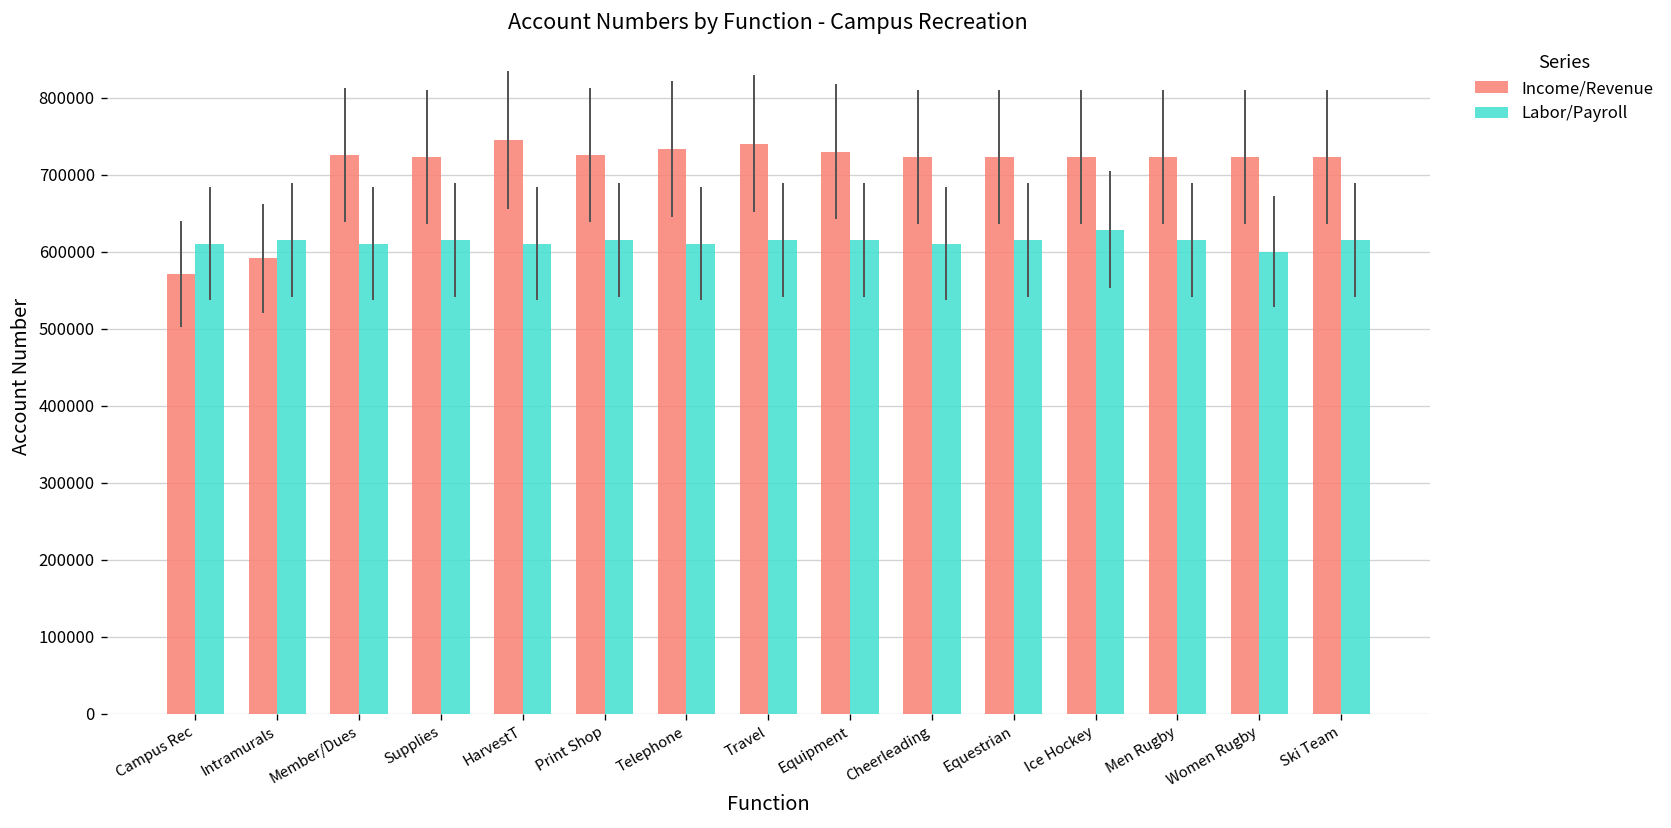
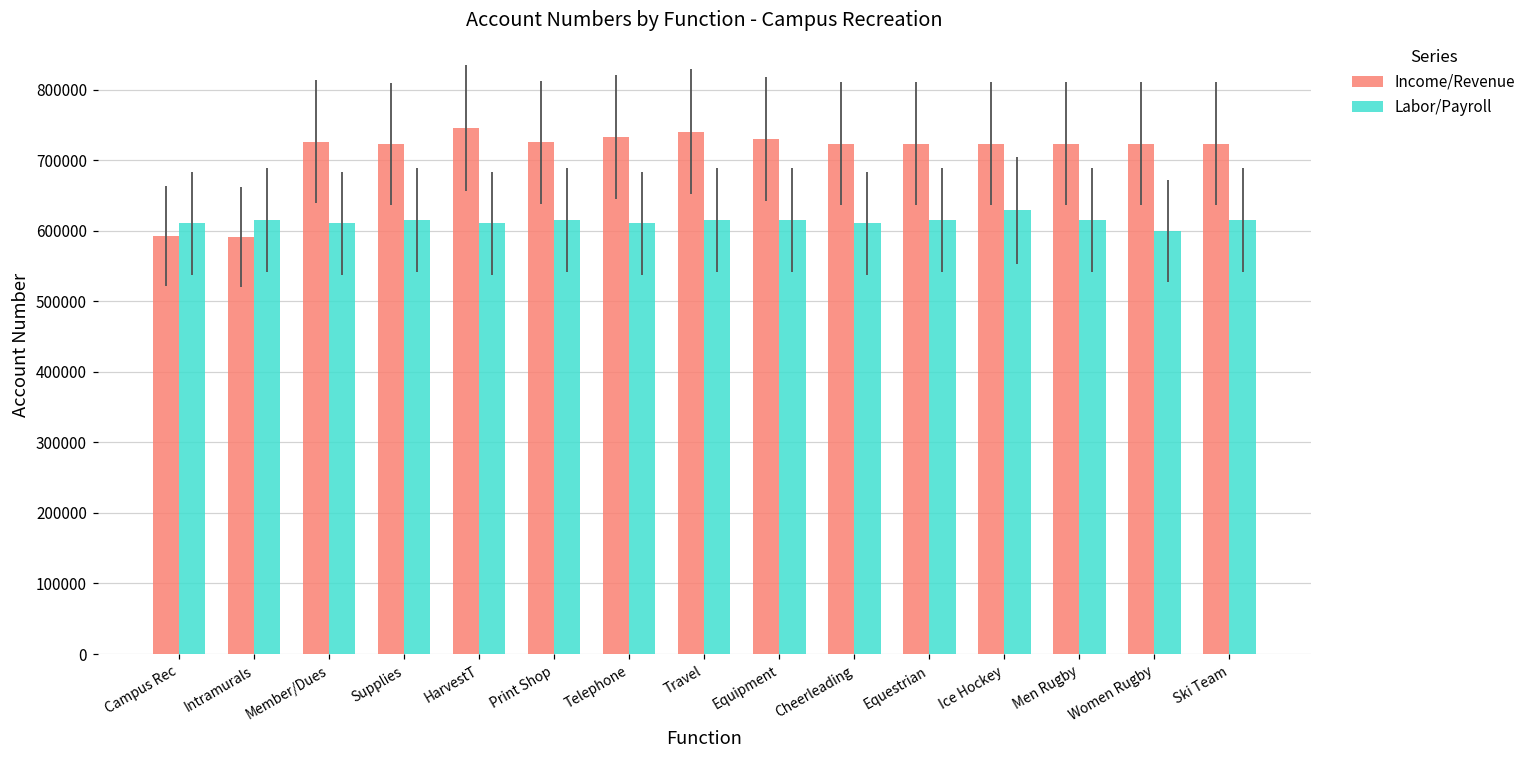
Income/Revenue, Campus Rec: 570000 -> 590000
